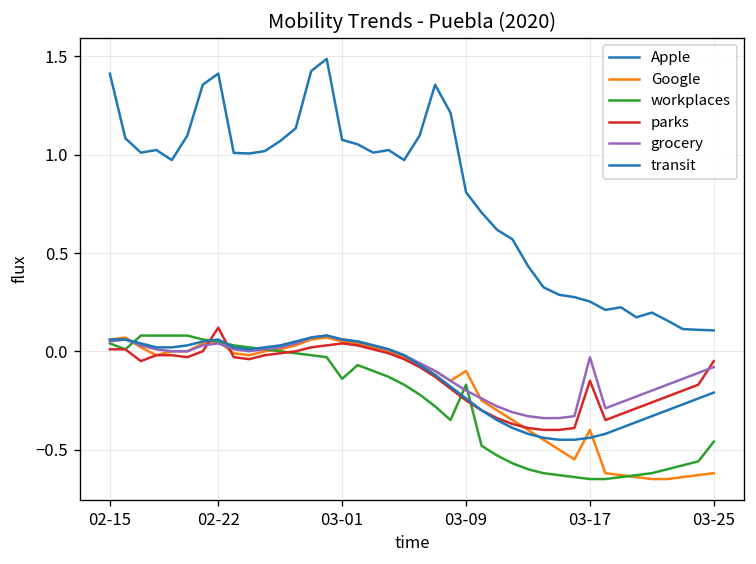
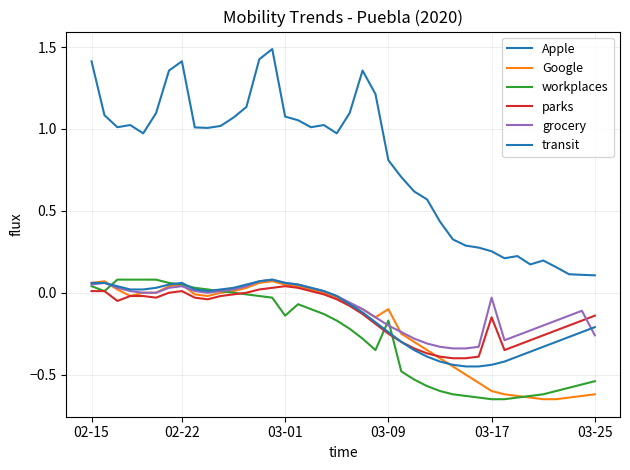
parks, 02-22: 0.12 -> 0.01
Google, 03-17: -0.4 -> -0.6
workplaces, 03-25: -0.46 -> -0.54
parks, 03-25: -0.05 -> -0.14
grocery, 03-25: -0.08 -> -0.26
